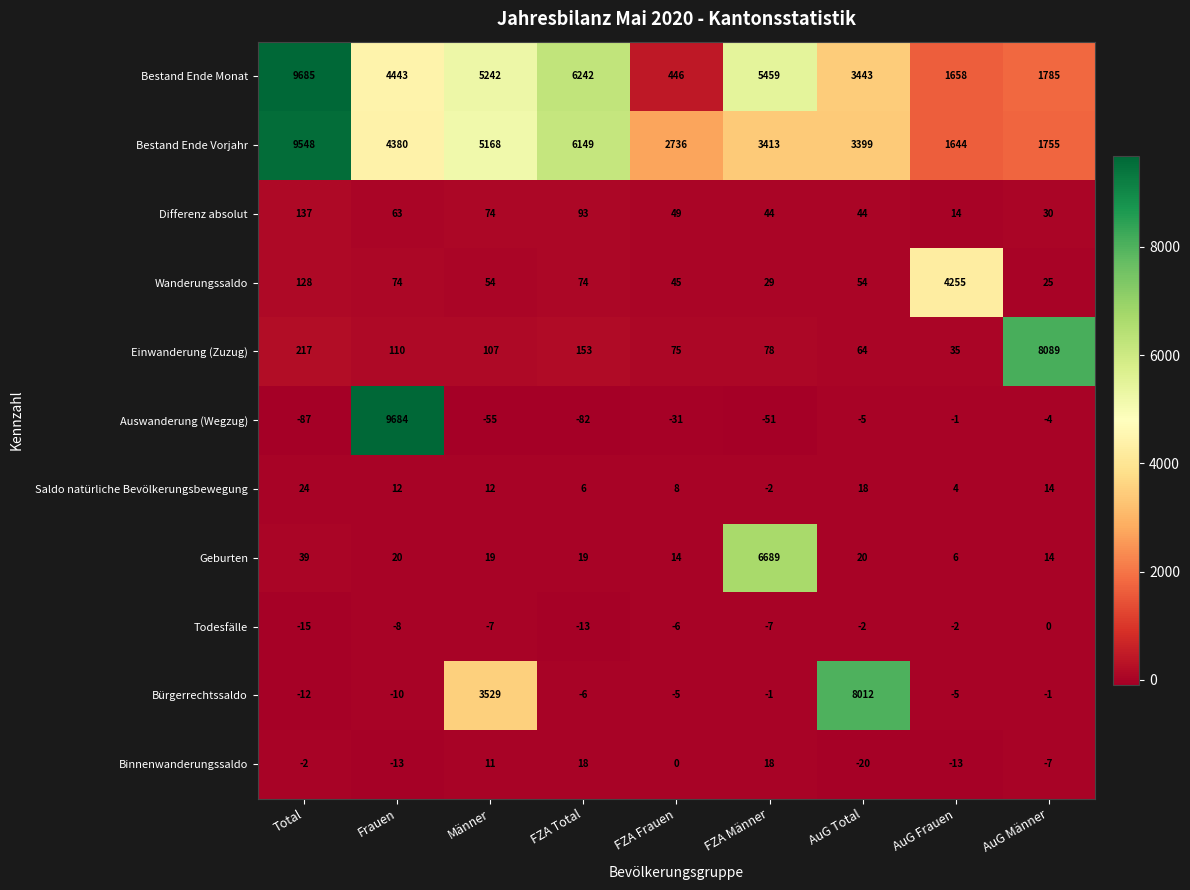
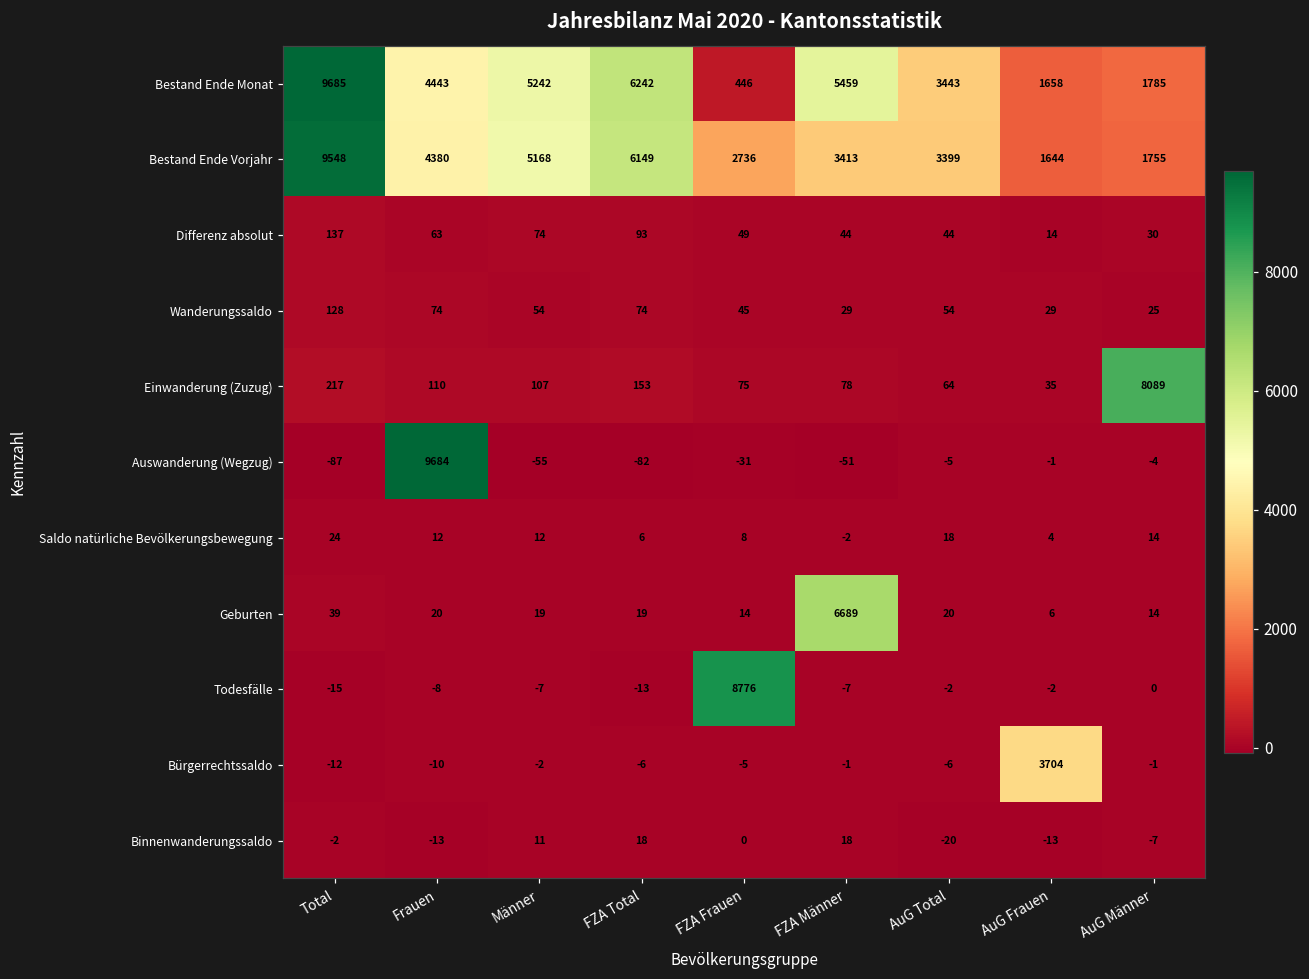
Wanderungssaldo, AuG Frauen: 4255 -> 29
Todesfälle, FZA Frauen: -6 -> 8776
Bürgerrechtssaldo, Männer: 3529 -> -2
Bürgerrechtssaldo, AuG Total: 8012 -> -6
Bürgerrechtssaldo, AuG Frauen: -5 -> 3704
